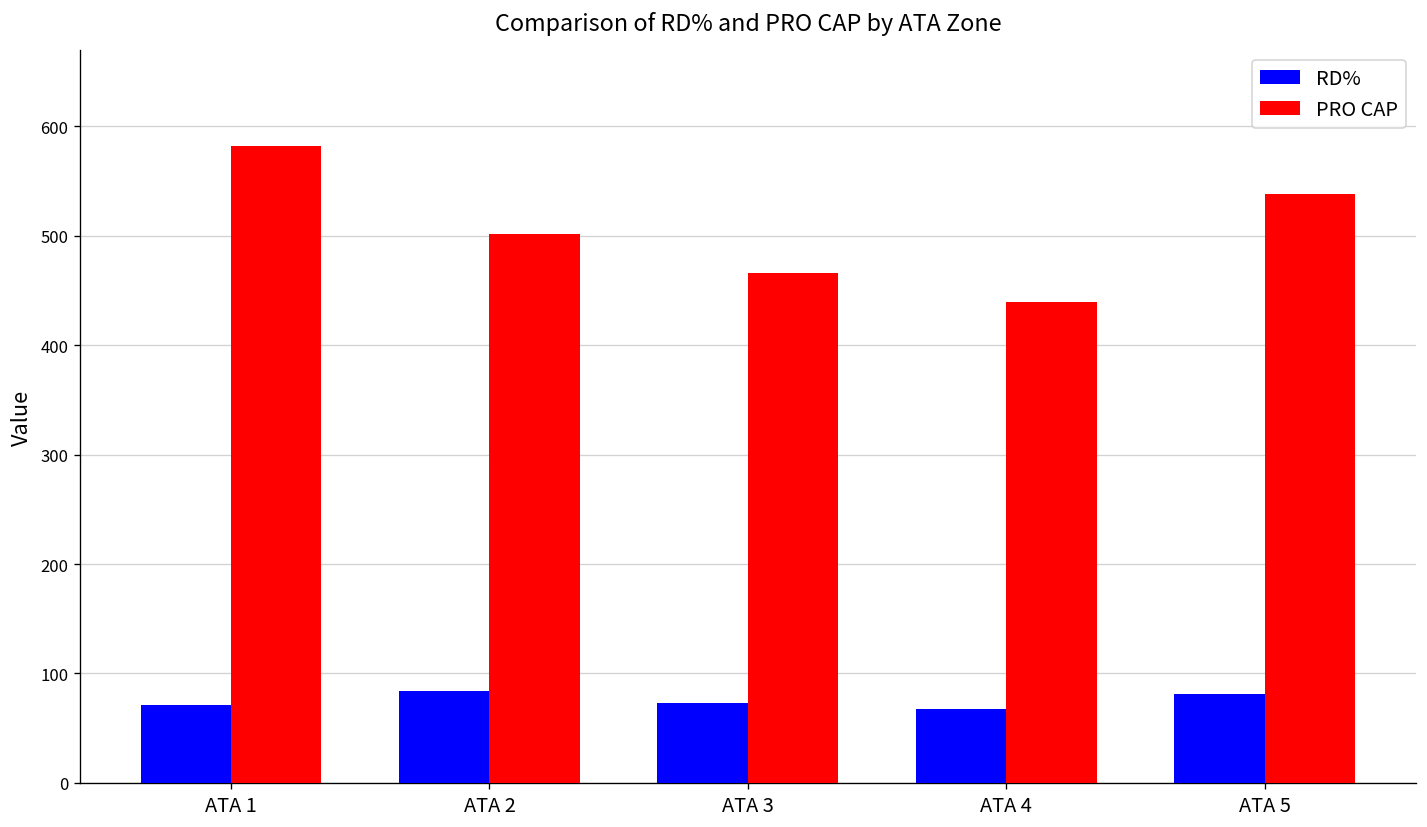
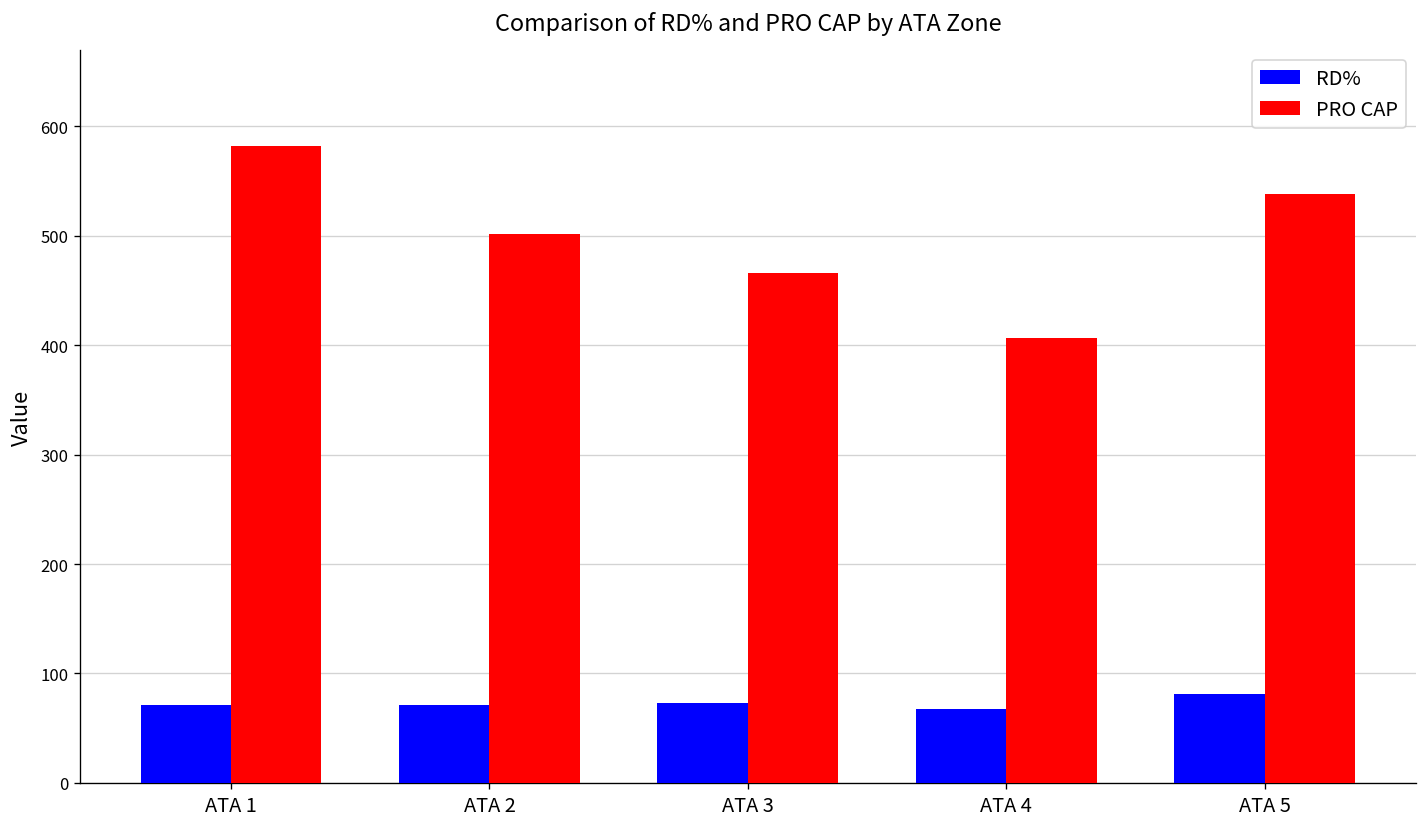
RD%, ATA 2: 80 -> 70
PRO CAP, ATA 4: 440 -> 410
